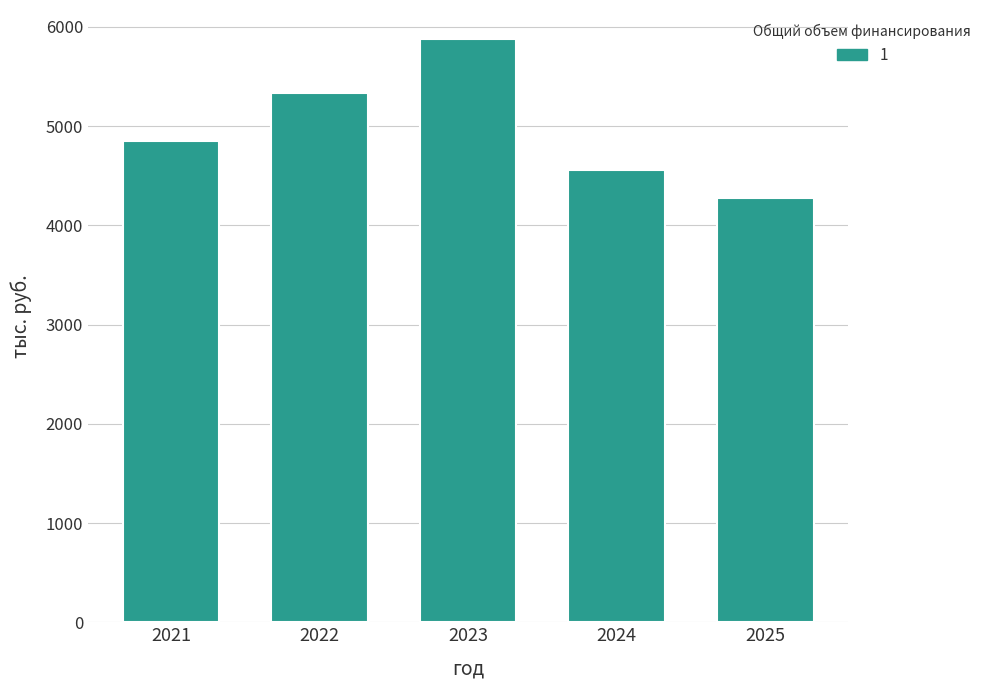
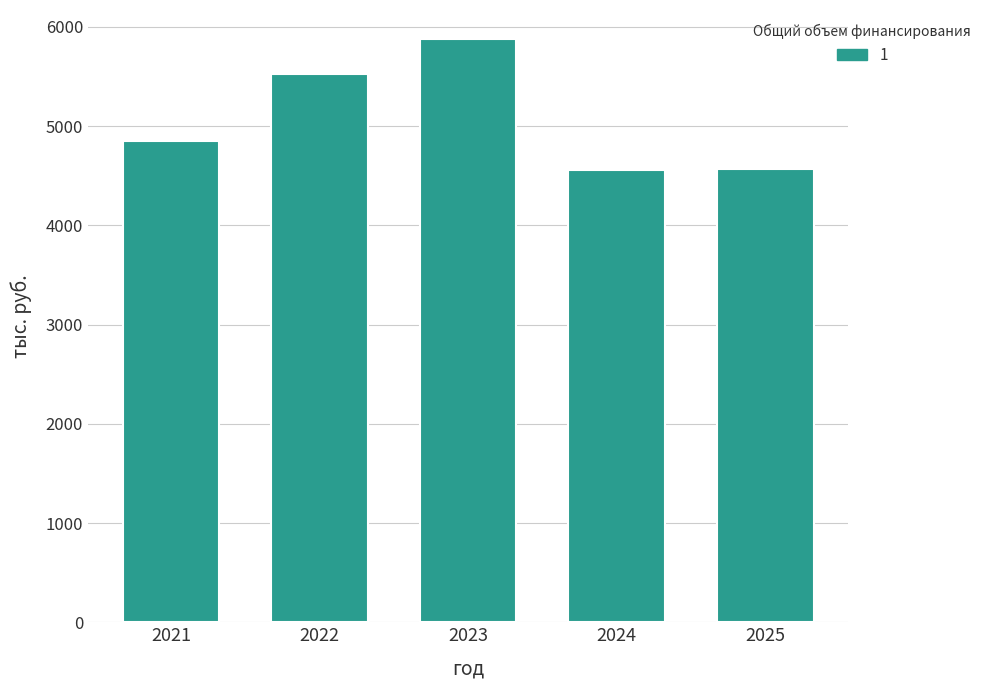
2022: 5300 -> 5500
2025: 4300 -> 4600
